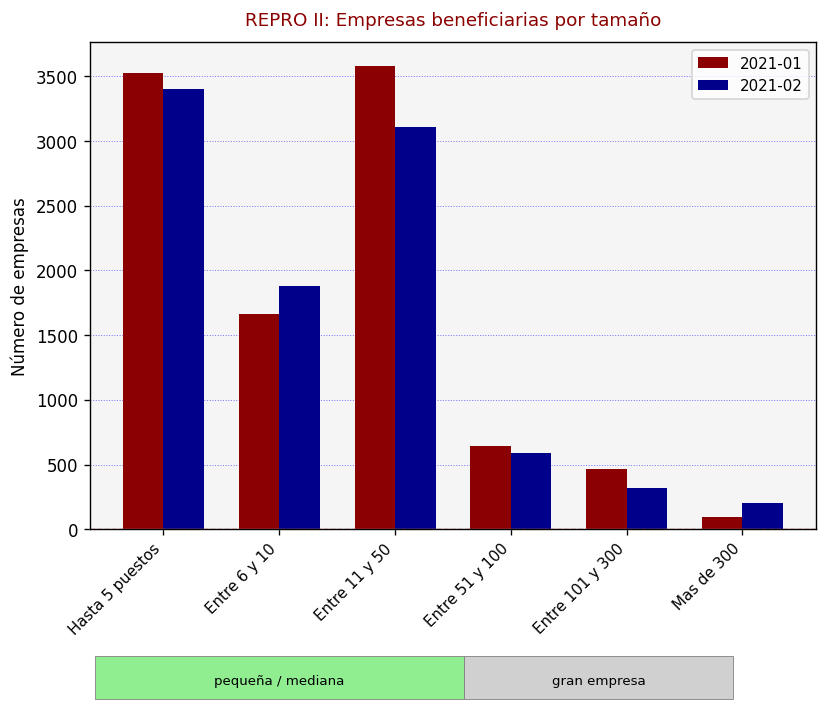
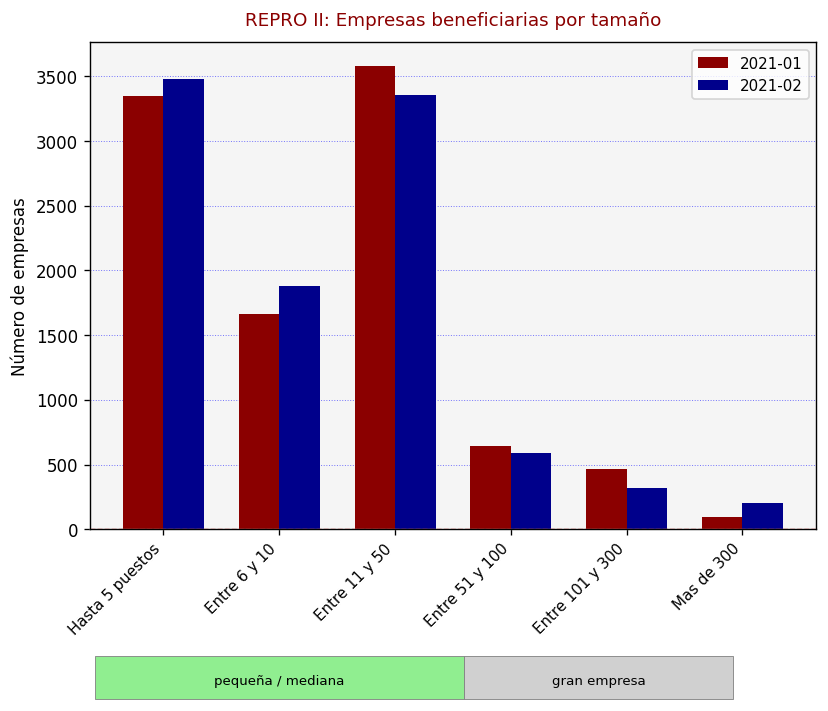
2021-01, Hasta 5 puestos: 3520 -> 3350
2021-02, Hasta 5 puestos: 3400 -> 3480
2021-02, Entre 11 y 50: 3110 -> 3360
